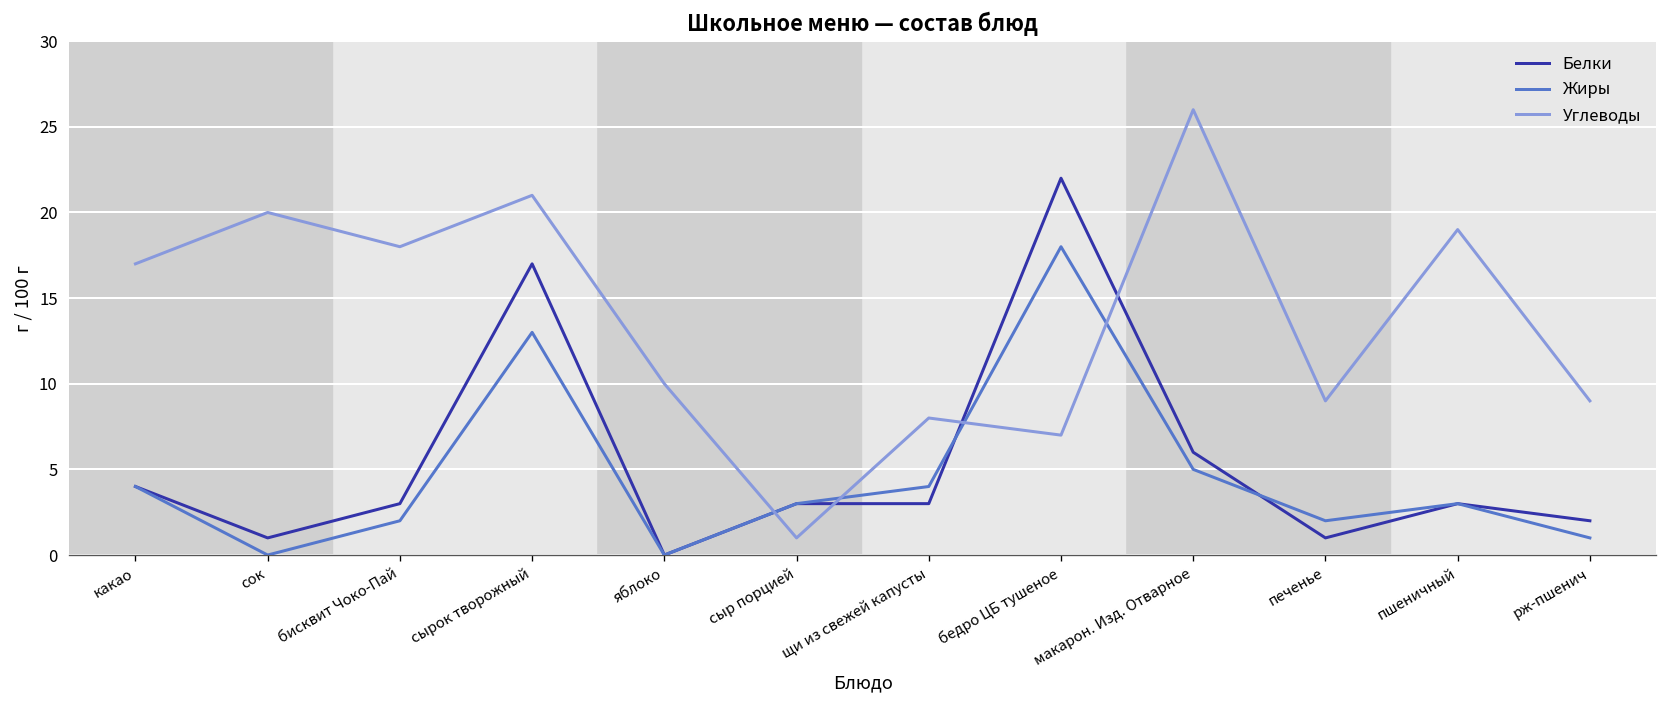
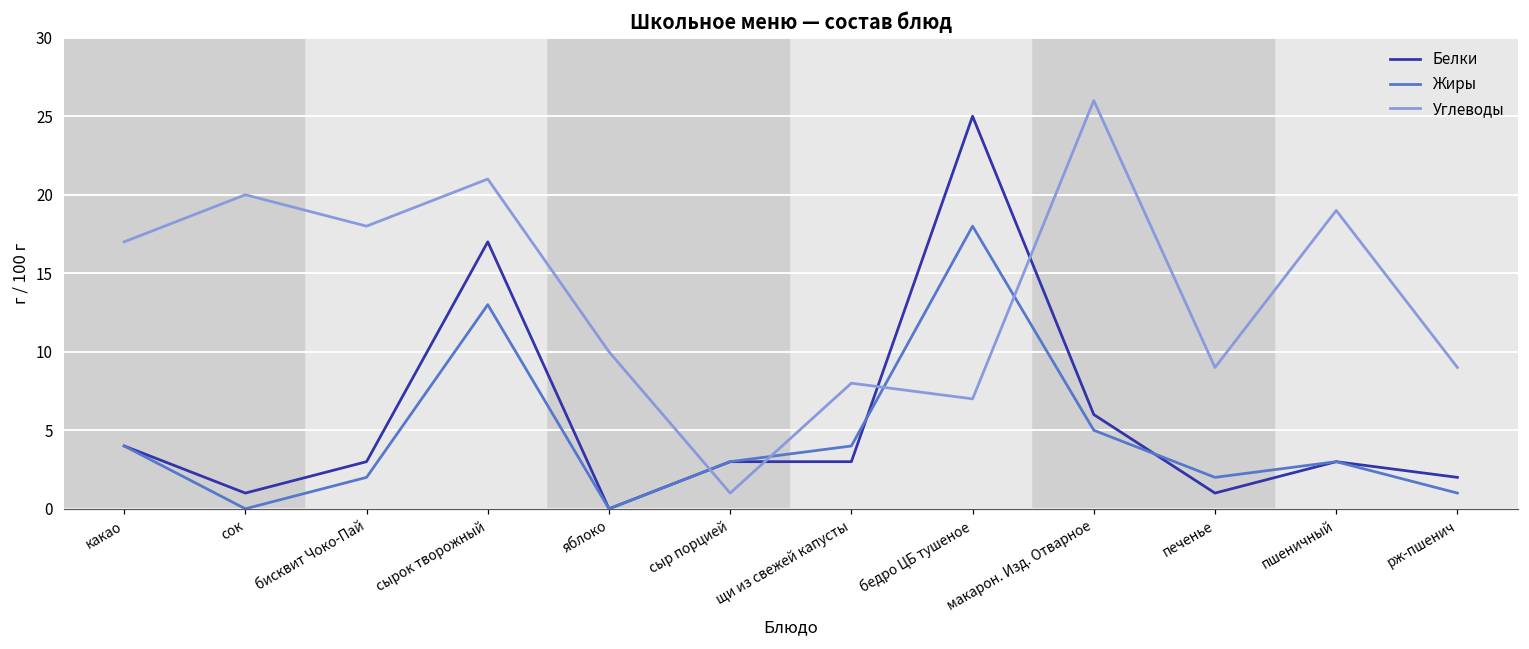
Белки, бедро ЦБ тушеное: 22 -> 25
